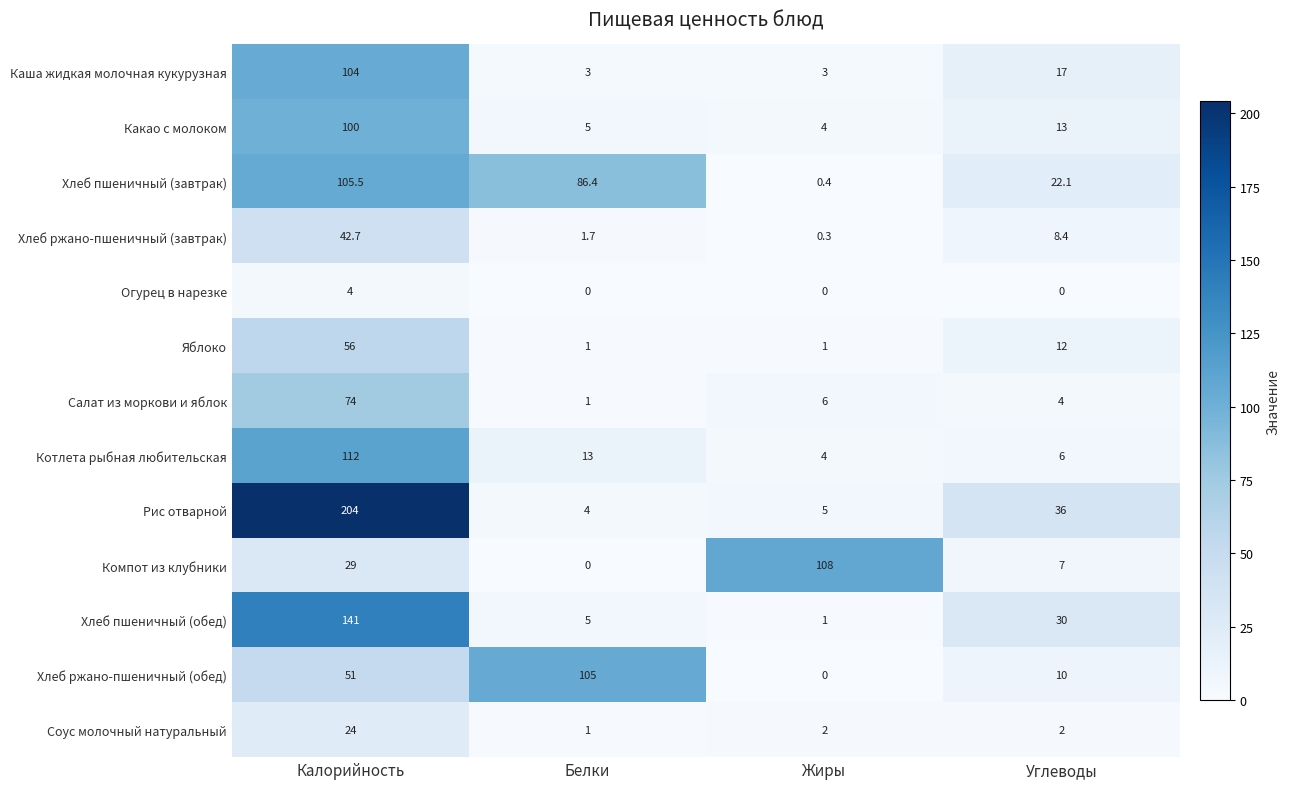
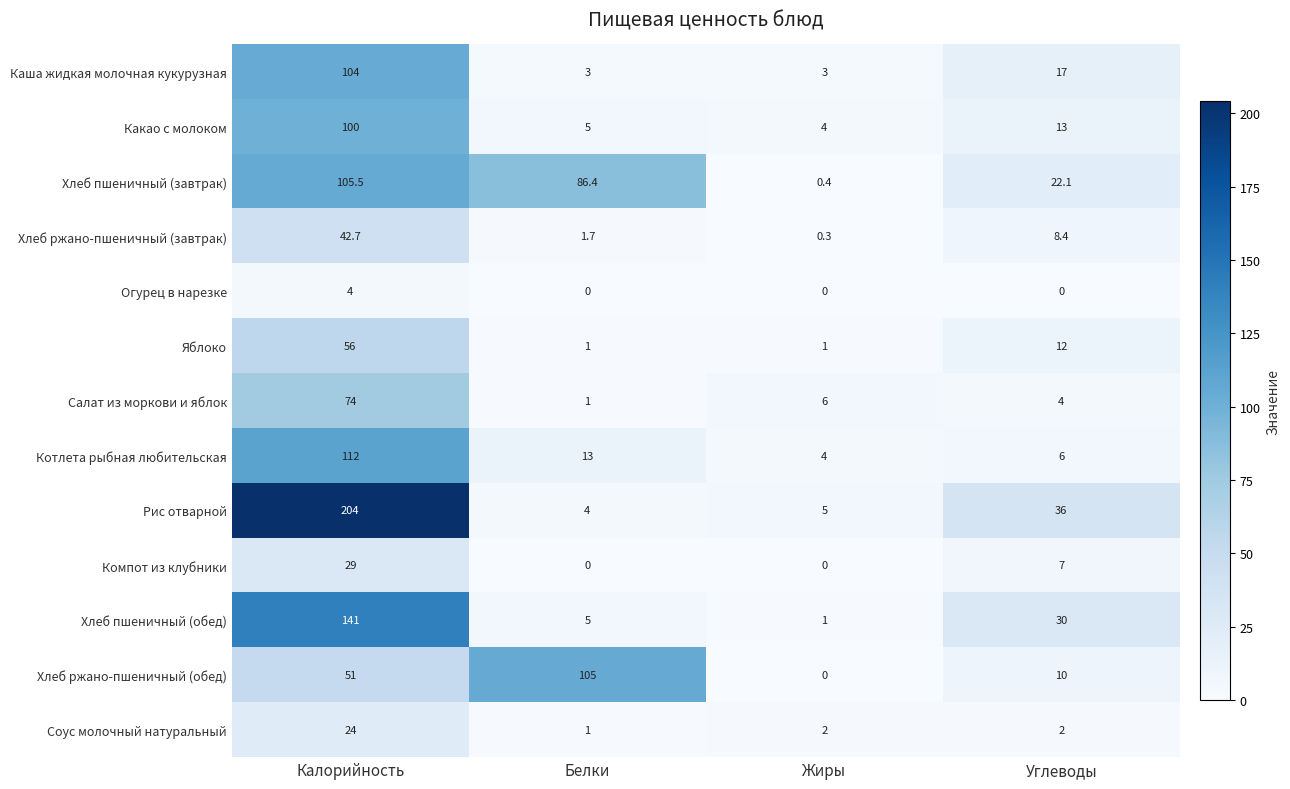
Компот из клубники, Жиры: 108 -> 0
